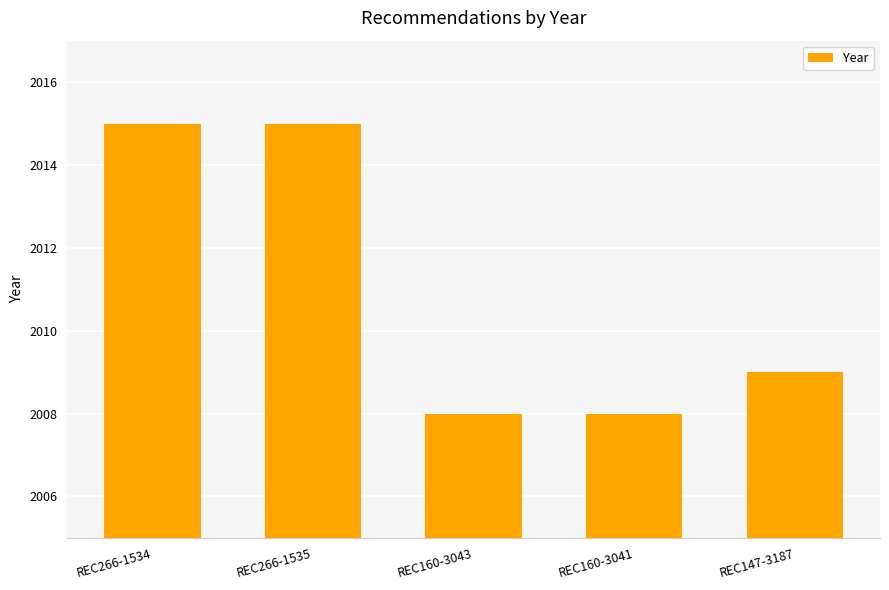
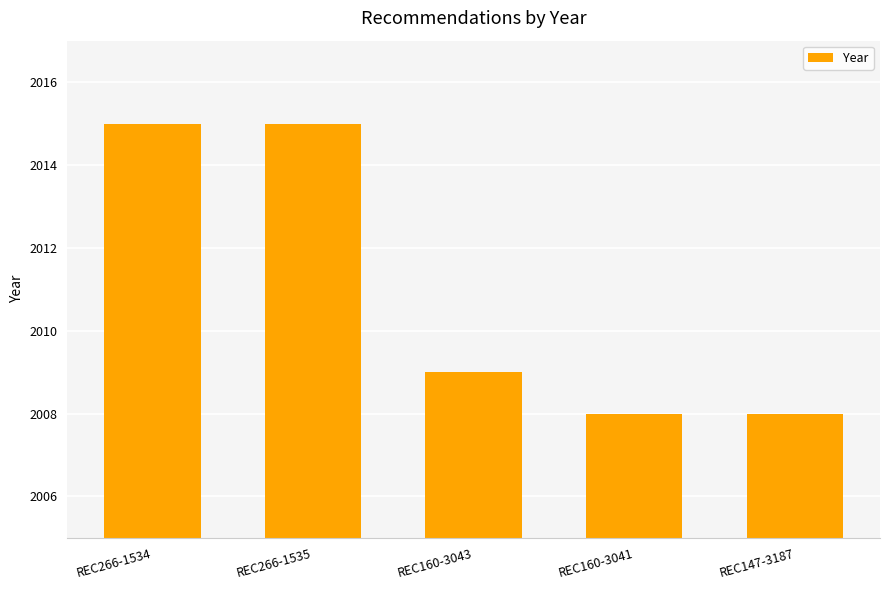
REC160-3043: 2008 -> 2009
REC147-3187: 2009 -> 2008
